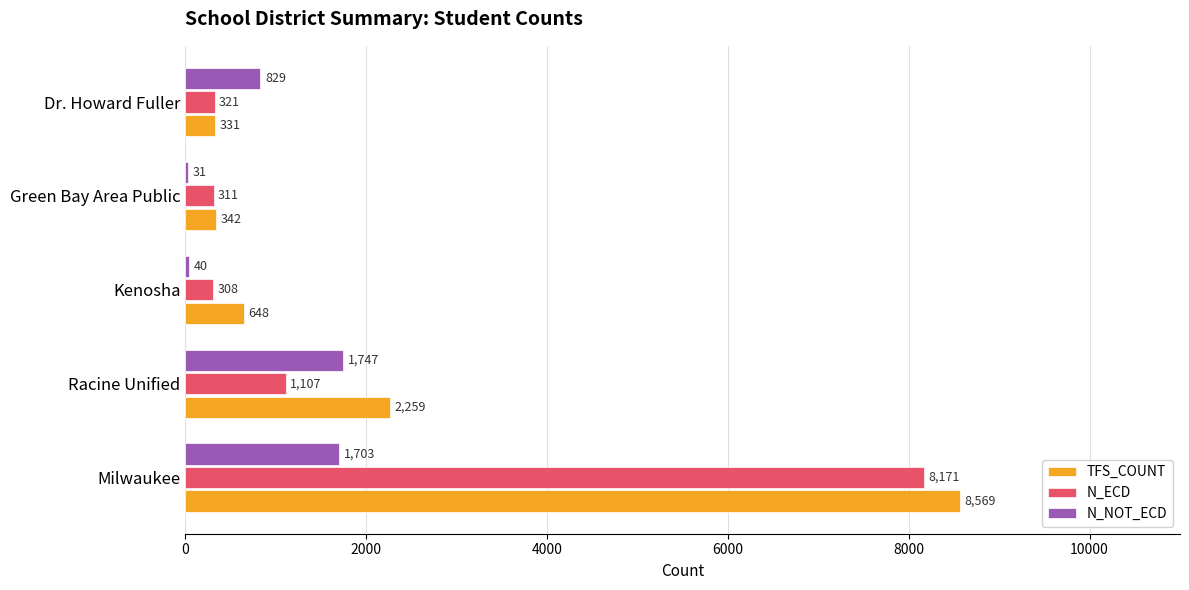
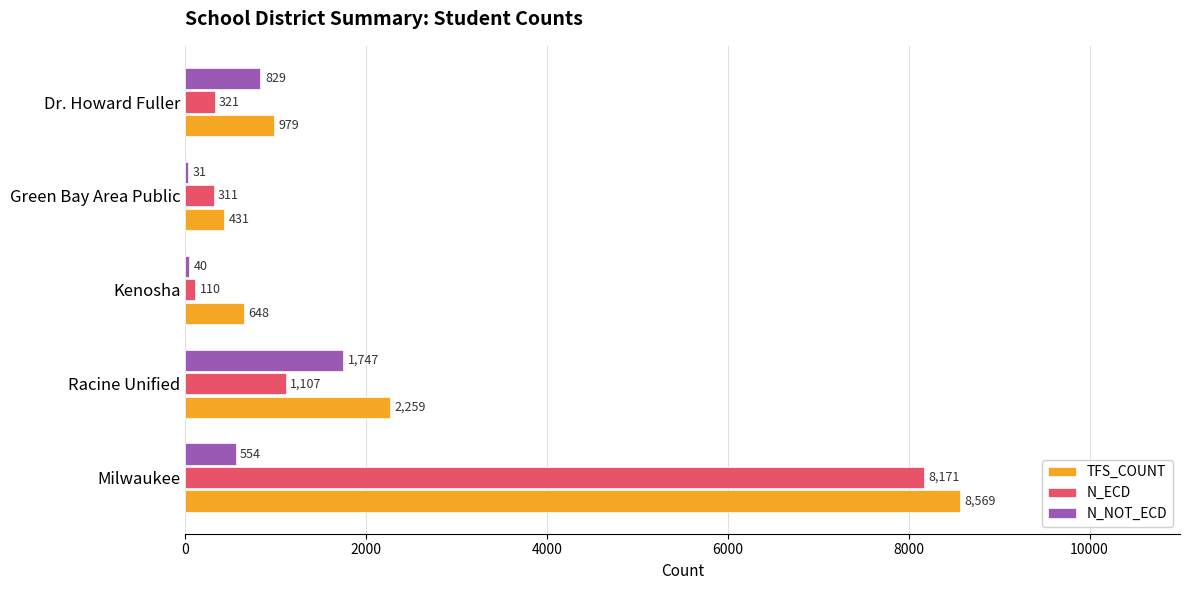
TFS_COUNT, Dr. Howard Fuller: 331 -> 979
TFS_COUNT, Green Bay Area Public: 342 -> 431
N_ECD, Kenosha: 308 -> 110
N_NOT_ECD, Milwaukee: 1,703 -> 554
